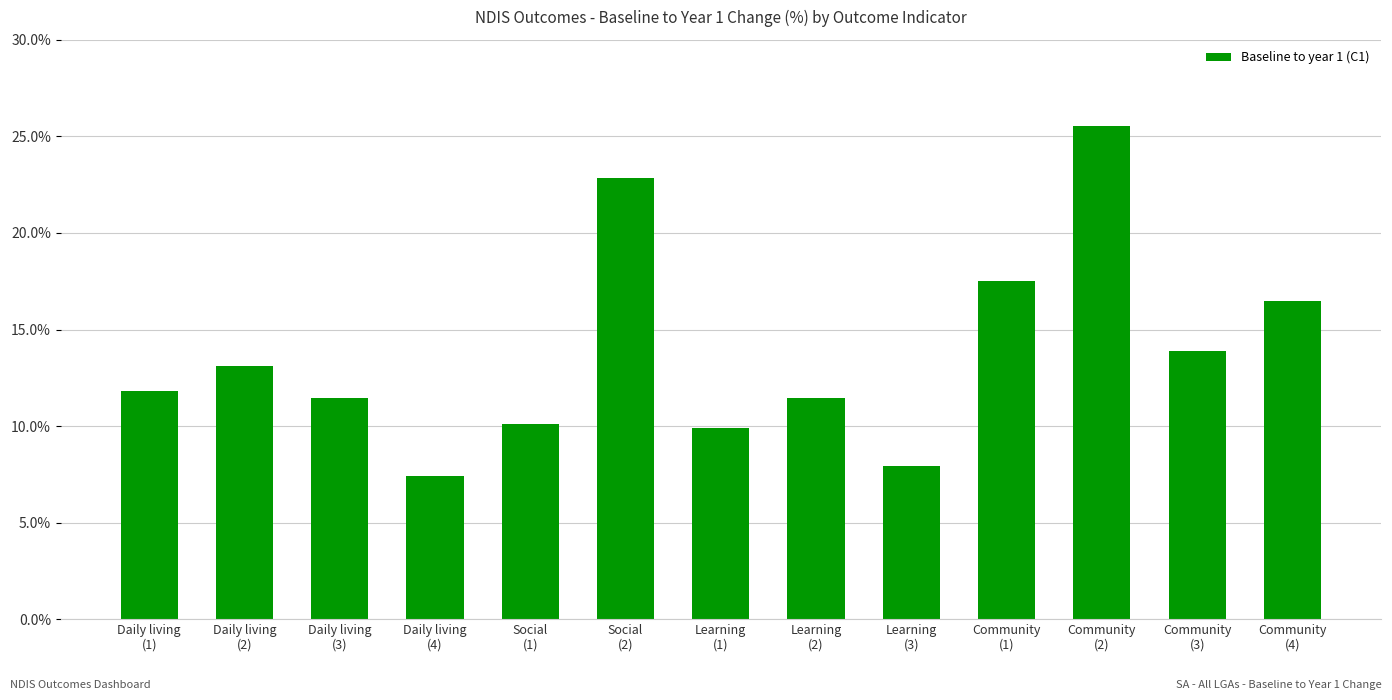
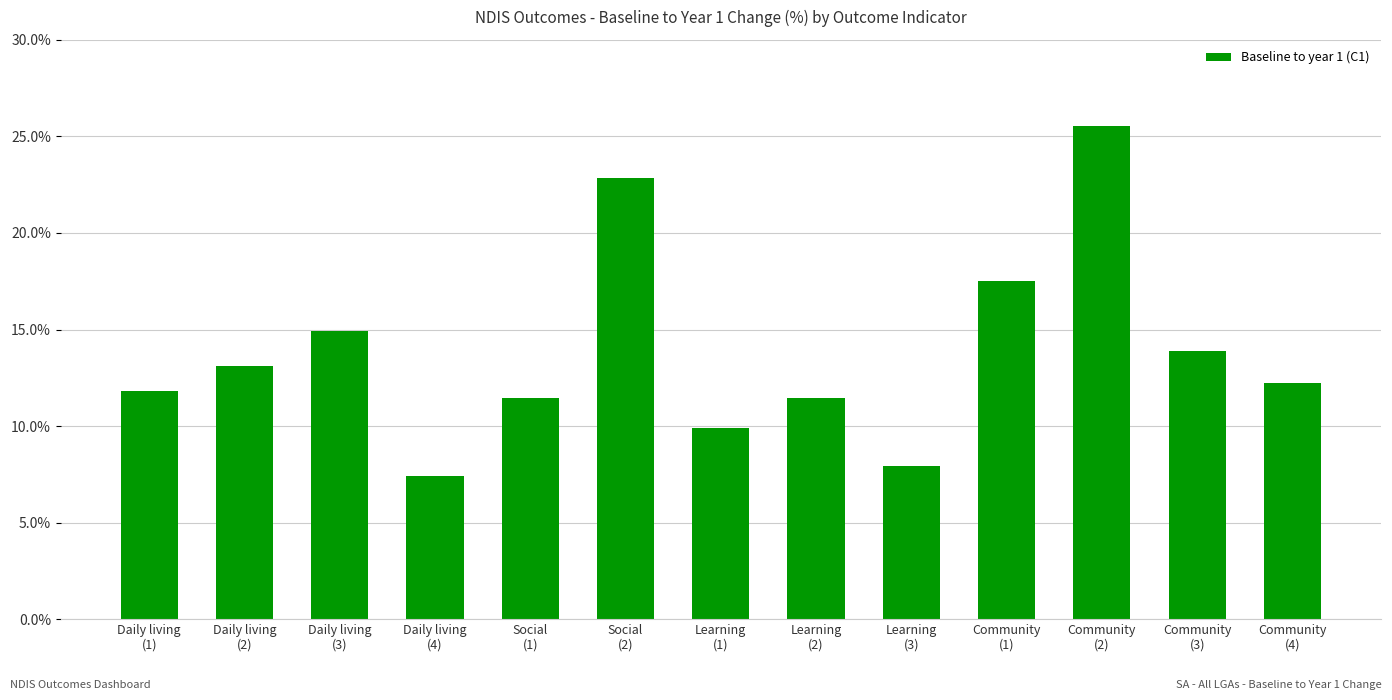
Daily living (3): 11.5% -> 14.9%
Social (1): 10.1% -> 11.4%
Community (4): 16.5% -> 12.2%
